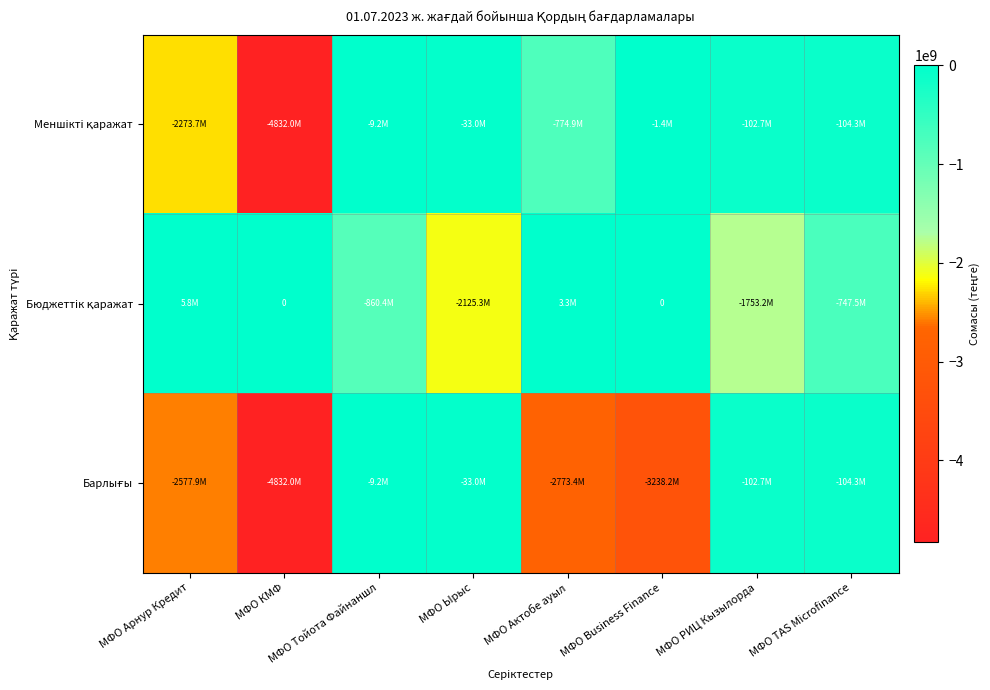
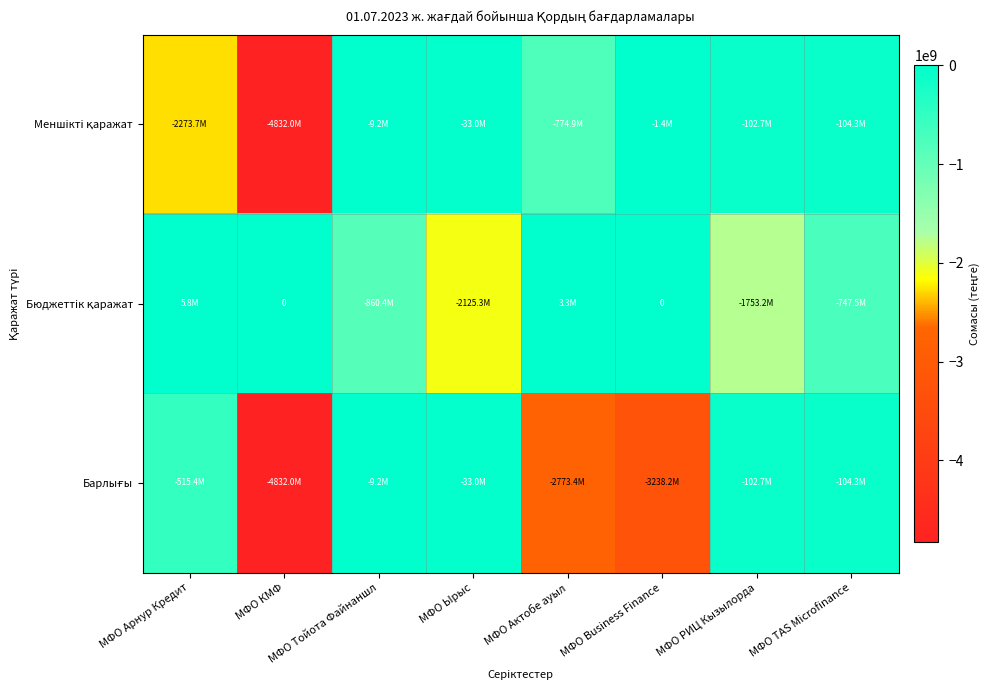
Барлығы, МФО Арнур Кредит: -2577.9M -> -515.4M
